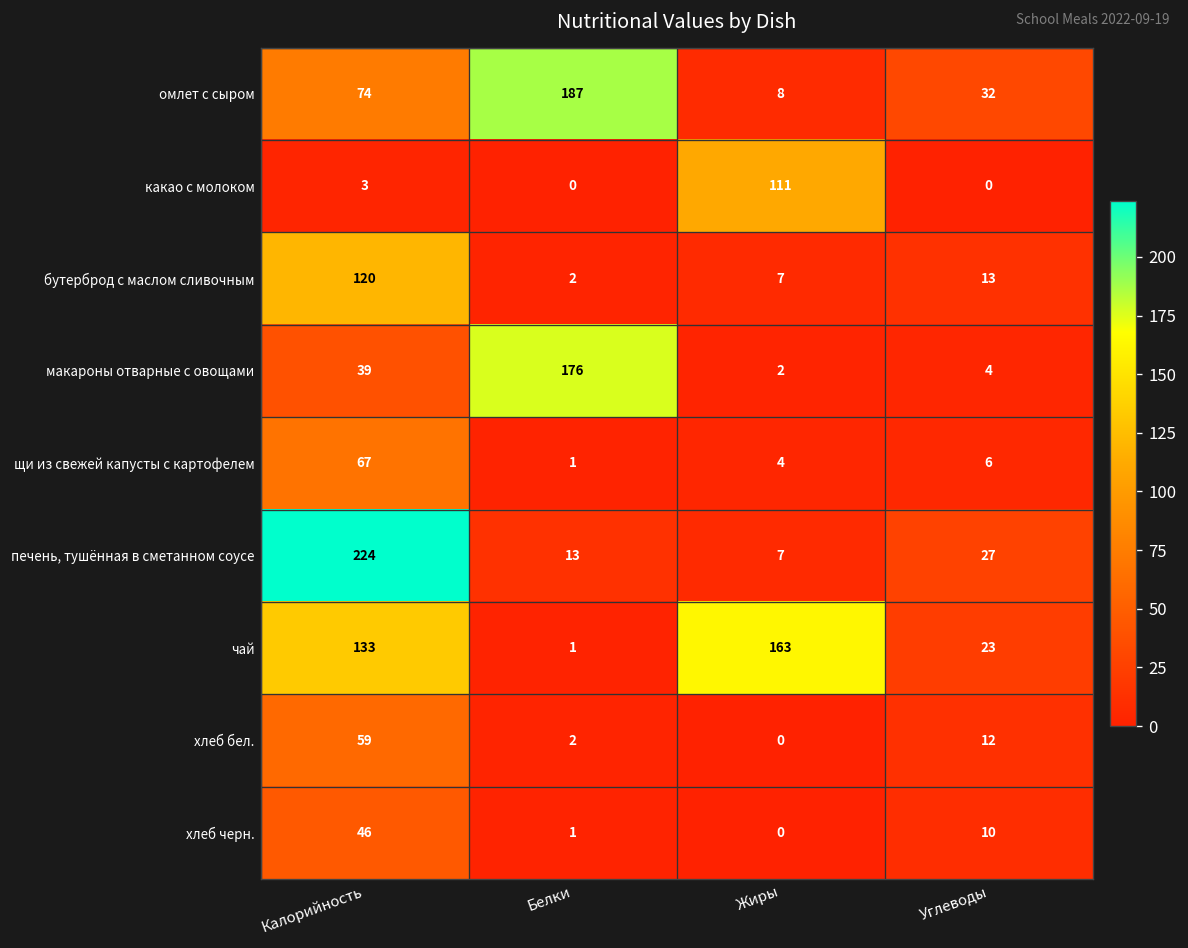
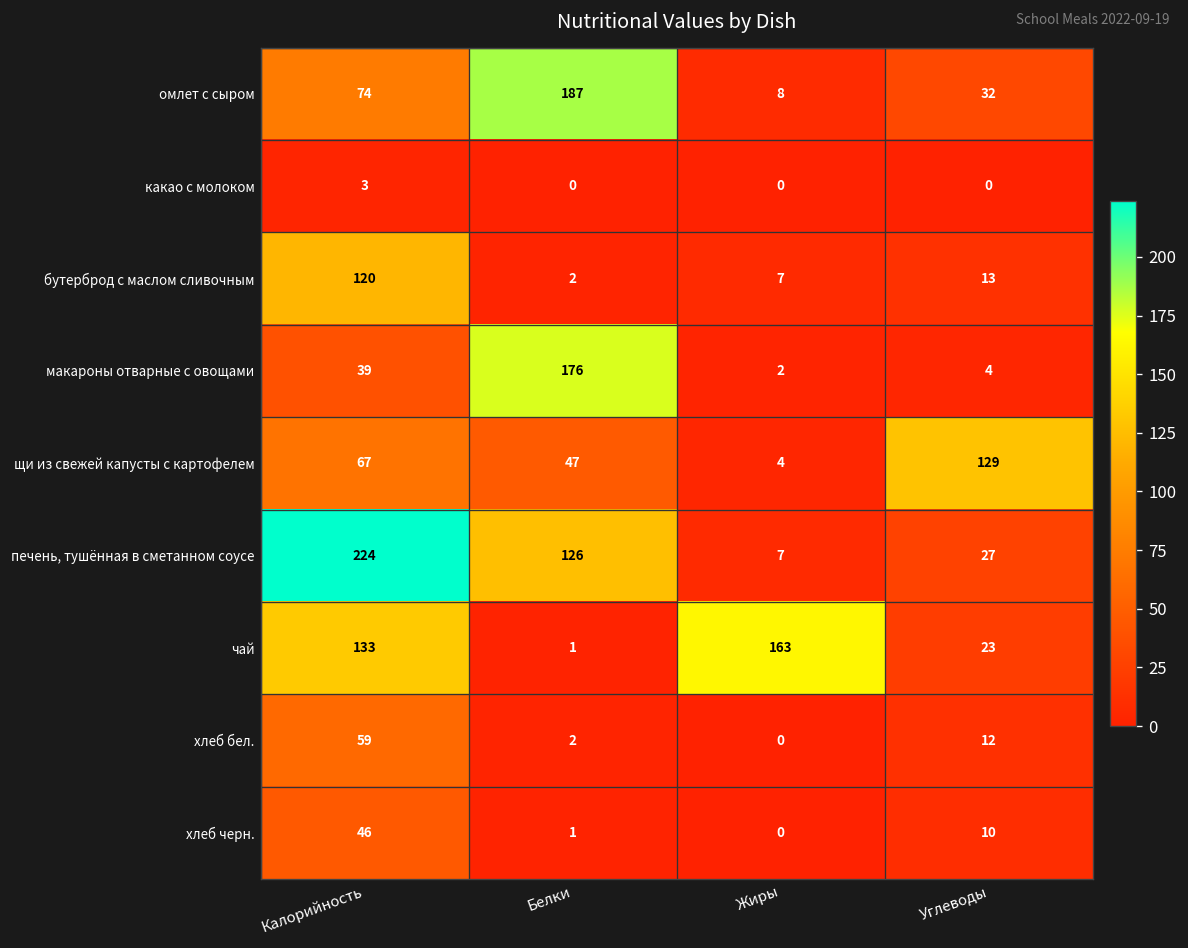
какао с молоком, Жиры: 111 -> 0
щи из свежей капусты с картофелем, Белки: 1 -> 47
щи из свежей капусты с картофелем, Углеводы: 6 -> 129
печень, тушённая в сметанном соусе, Белки: 13 -> 126
